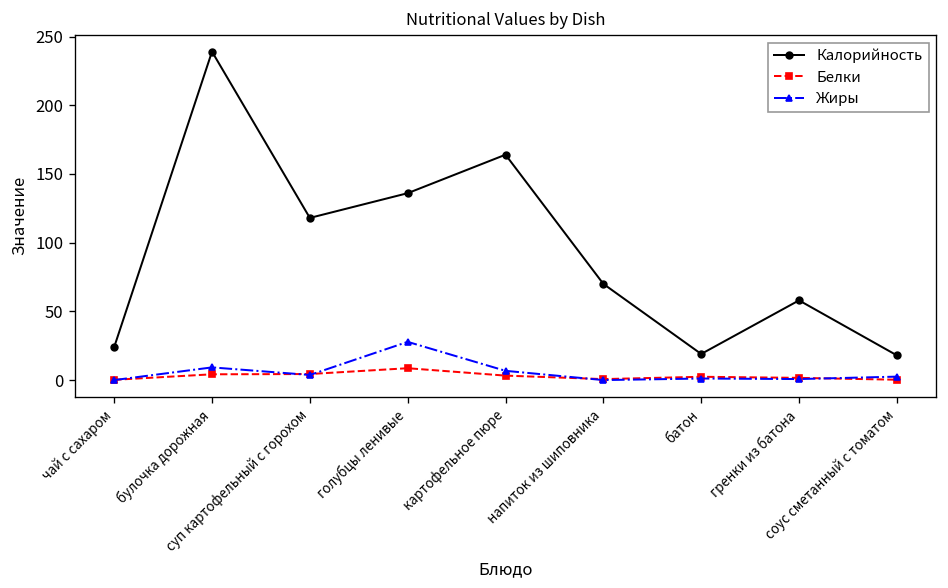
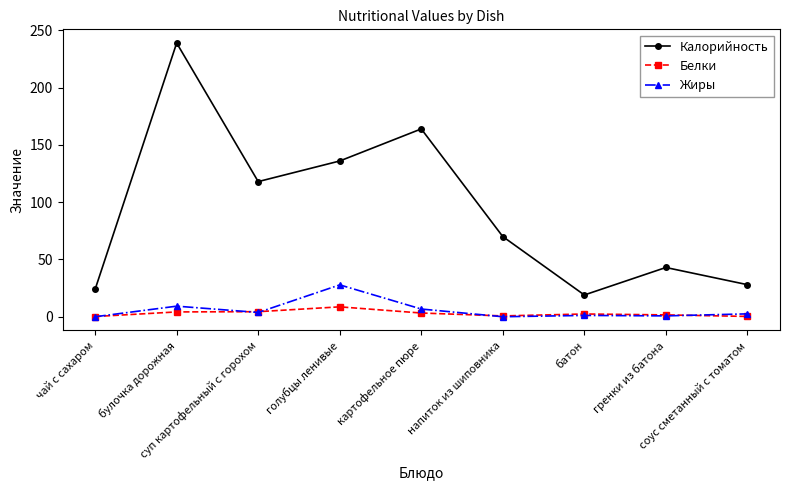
Калорийность, гренки из батона: 58 -> 43
Калорийность, соус сметанный с томатом: 18 -> 28
